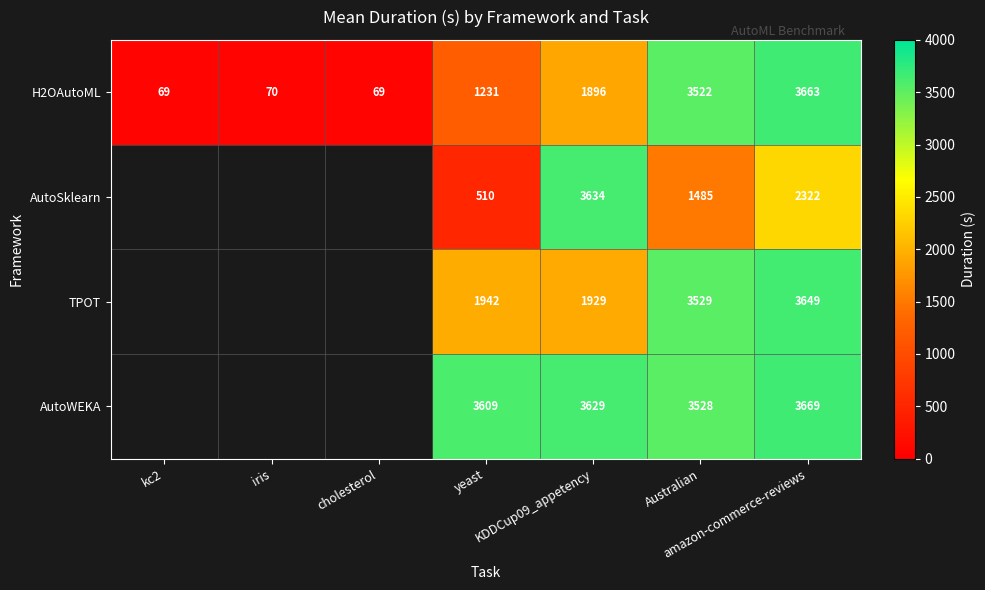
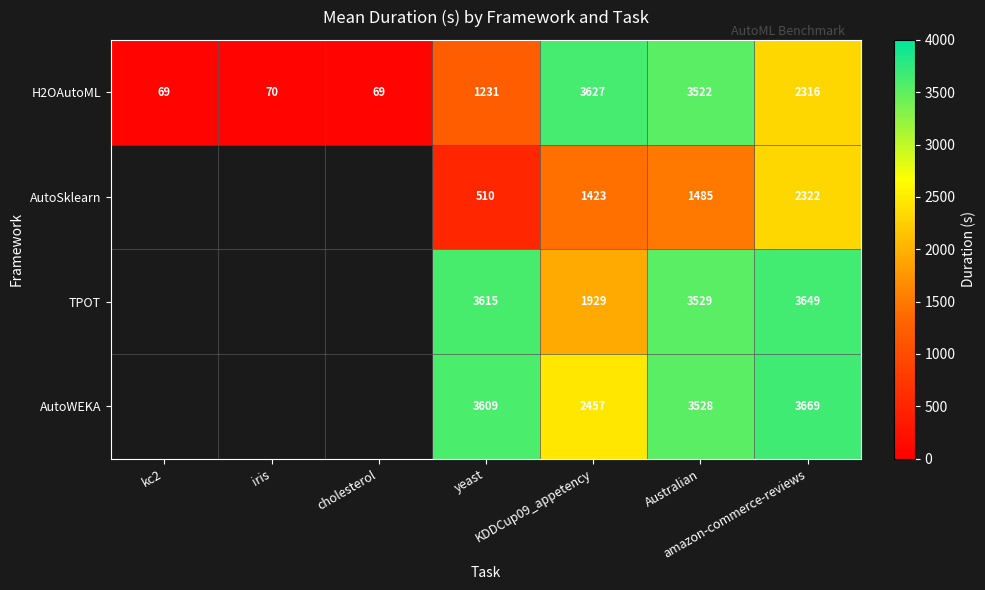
H2OAutoML, KDDCup09_appetency: 1896 -> 3627
H2OAutoML, amazon-commerce-reviews: 3663 -> 2316
AutoSklearn, KDDCup09_appetency: 3634 -> 1423
TPOT, yeast: 1942 -> 3615
AutoWEKA, KDDCup09_appetency: 3629 -> 2457
